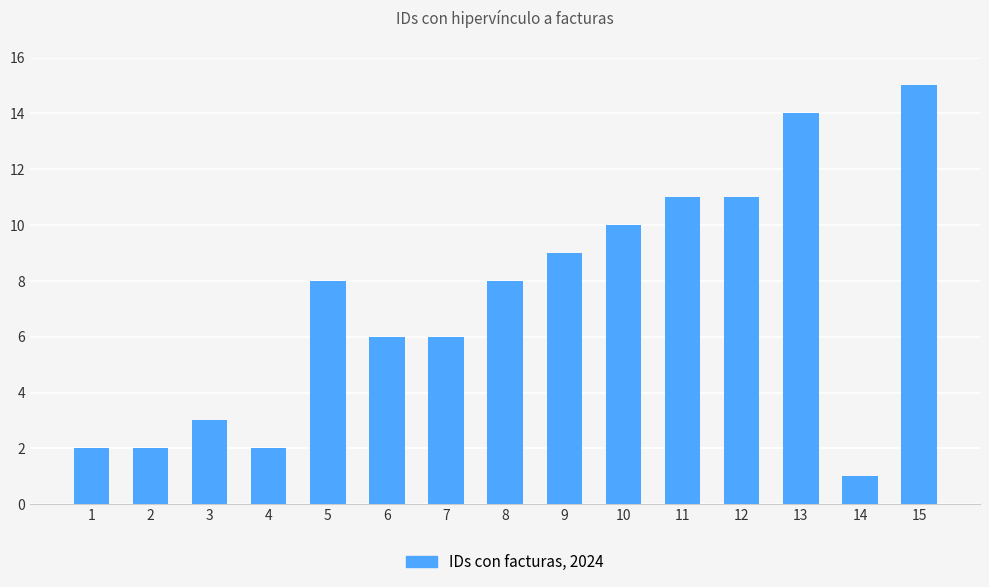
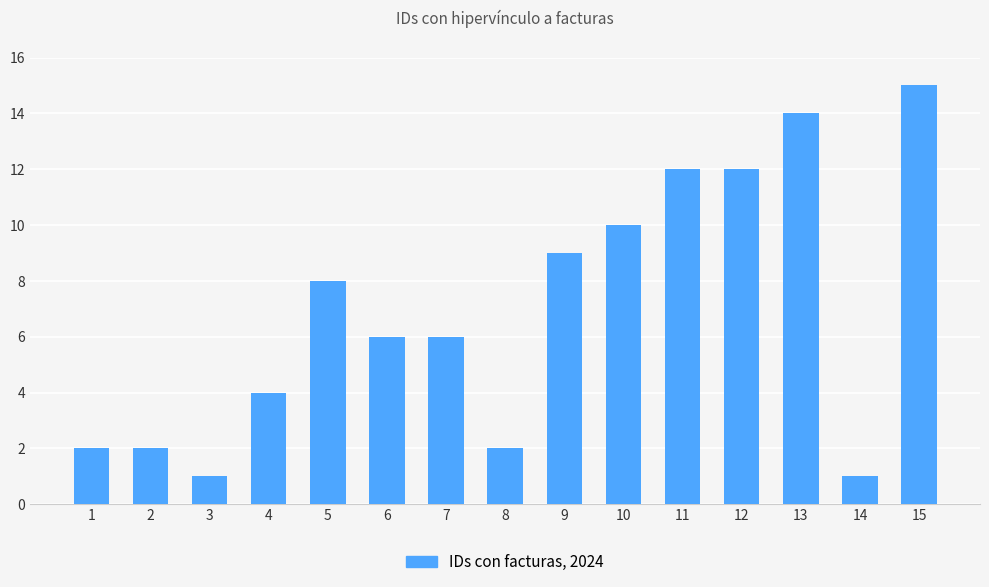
3: 3 -> 1
4: 2 -> 4
8: 8 -> 2
11: 11 -> 12
12: 11 -> 12
